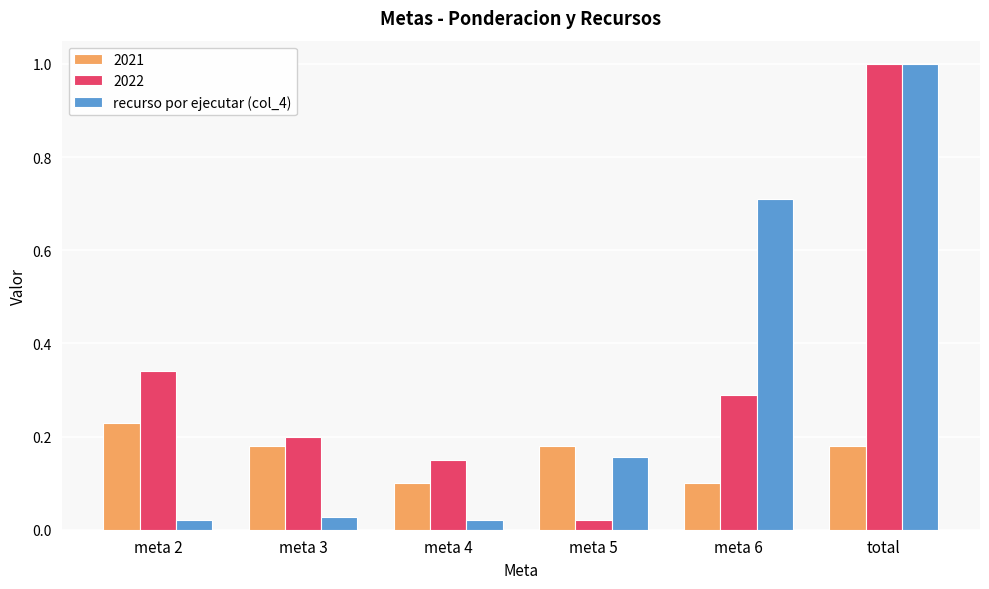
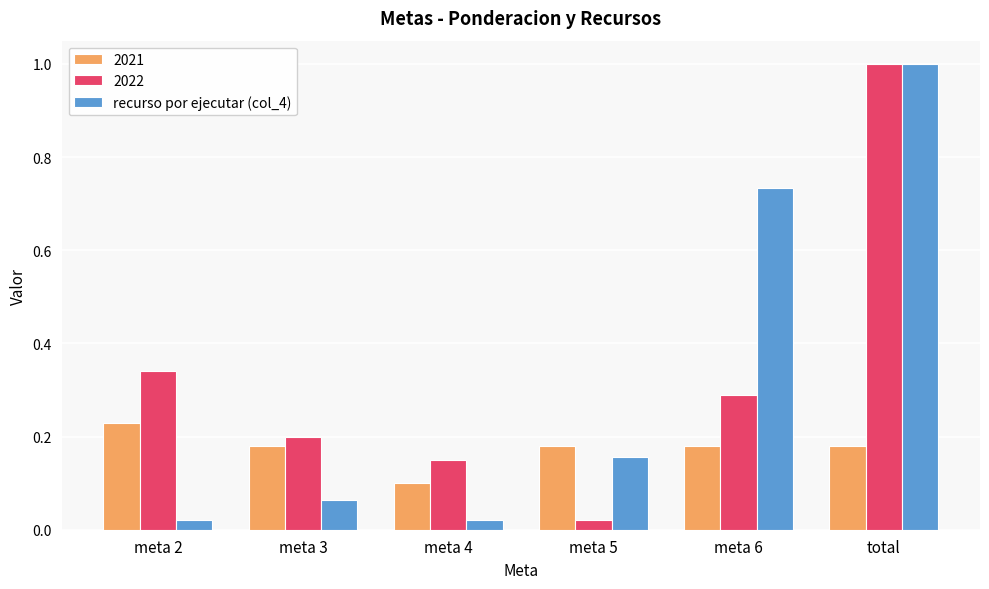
recurso por ejecutar (col_4), meta 3: 0.03 -> 0.06
2021, meta 6: 0.10 -> 0.18
recurso por ejecutar (col_4), meta 6: 0.71 -> 0.73
